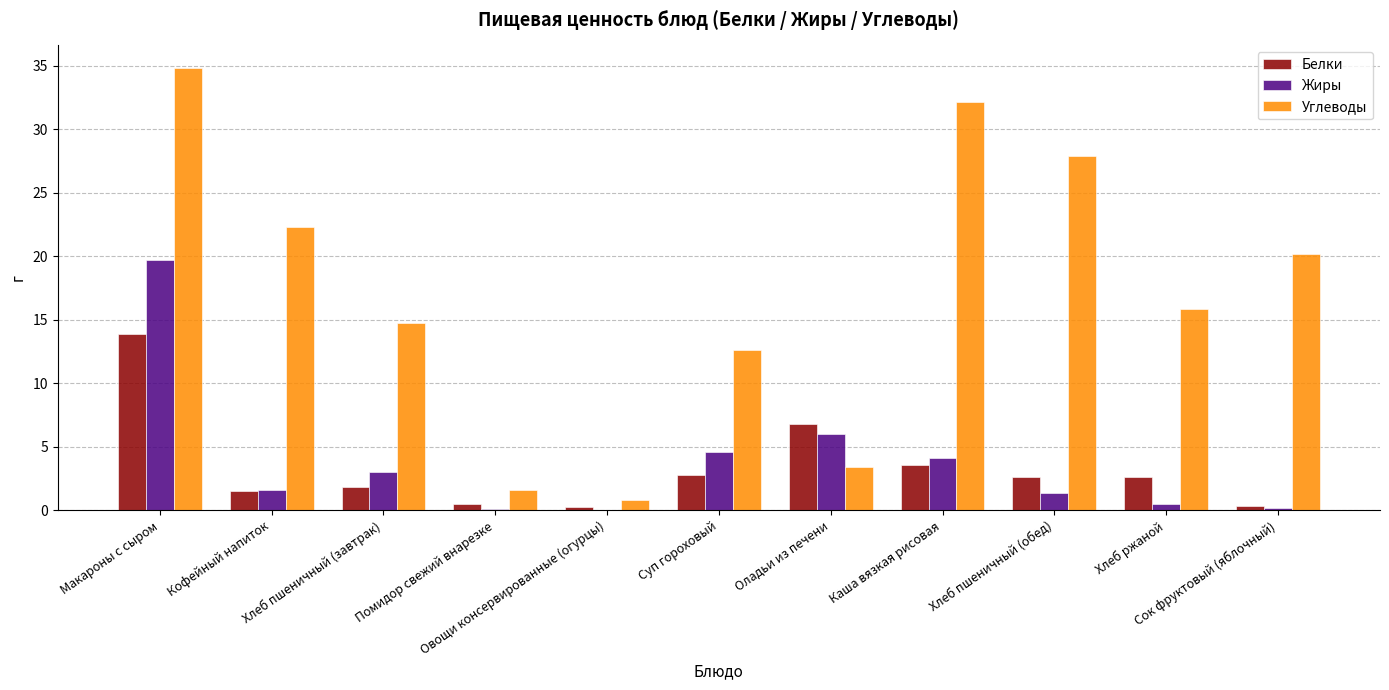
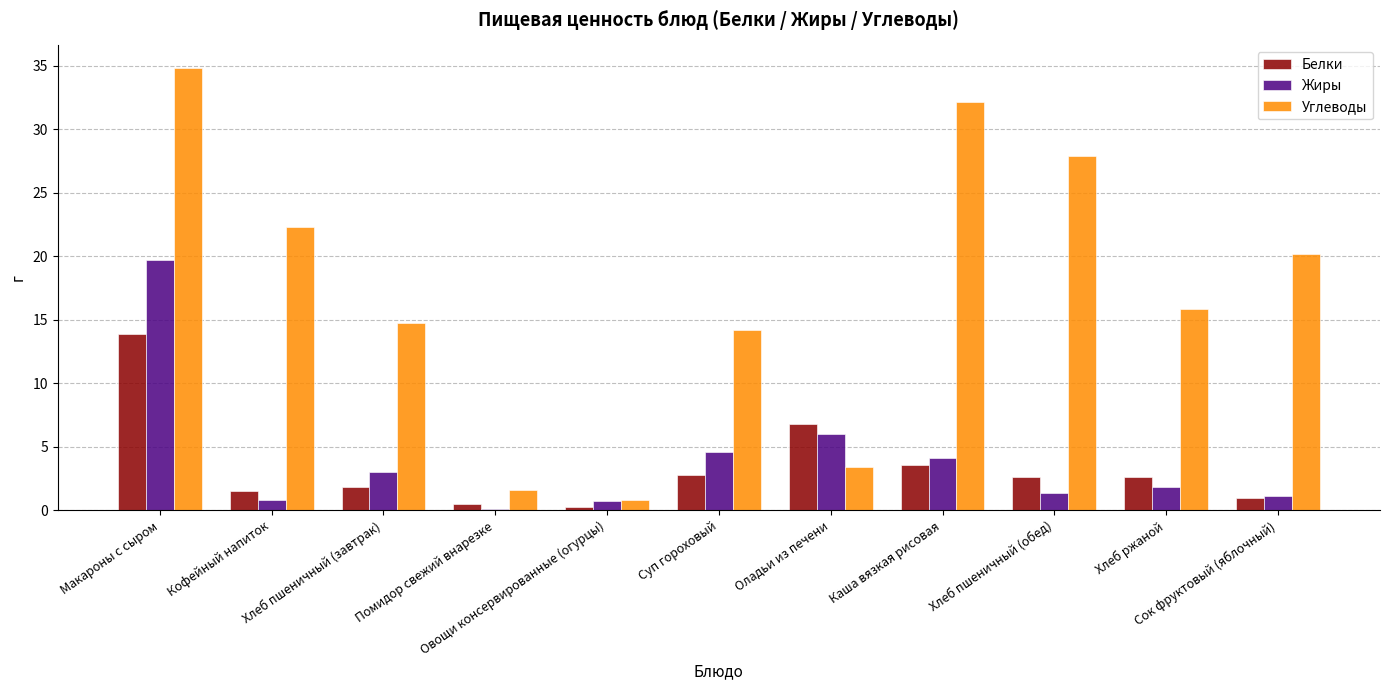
Жиры, Кофейный напиток: 1.6 -> 0.8
Жиры, Овощи консервированные (огурцы): 0.0 -> 0.7
Углеводы, Суп гороховый: 12.6 -> 14.2
Жиры, Хлеб ржаной: 0.5 -> 1.9
Белки, Сок фруктовый (яблочный): 0.3 -> 1.0
Жиры, Сок фруктовый (яблочный): 0.2 -> 1.1
